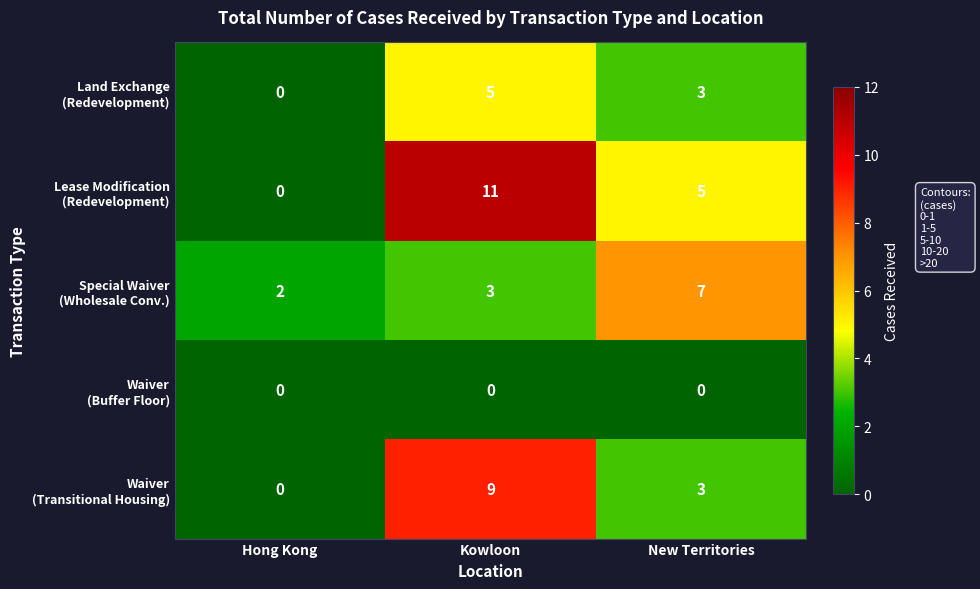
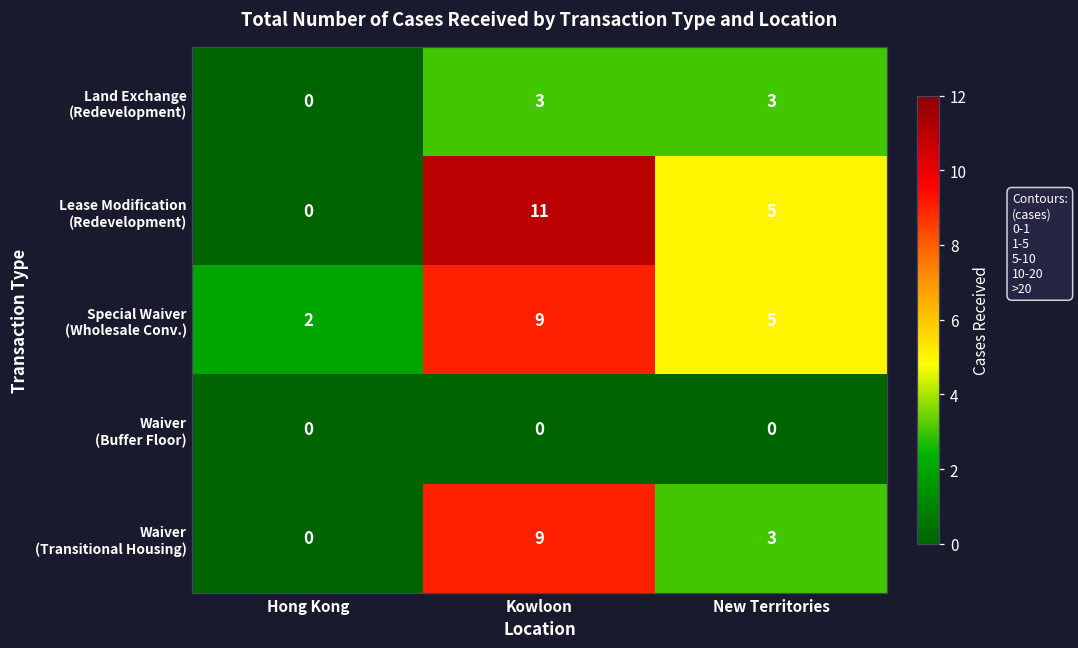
Land Exchange (Redevelopment), Kowloon: 5 -> 3
Special Waiver (Wholesale Conv.), Kowloon: 3 -> 9
Special Waiver (Wholesale Conv.), New Territories: 7 -> 5
